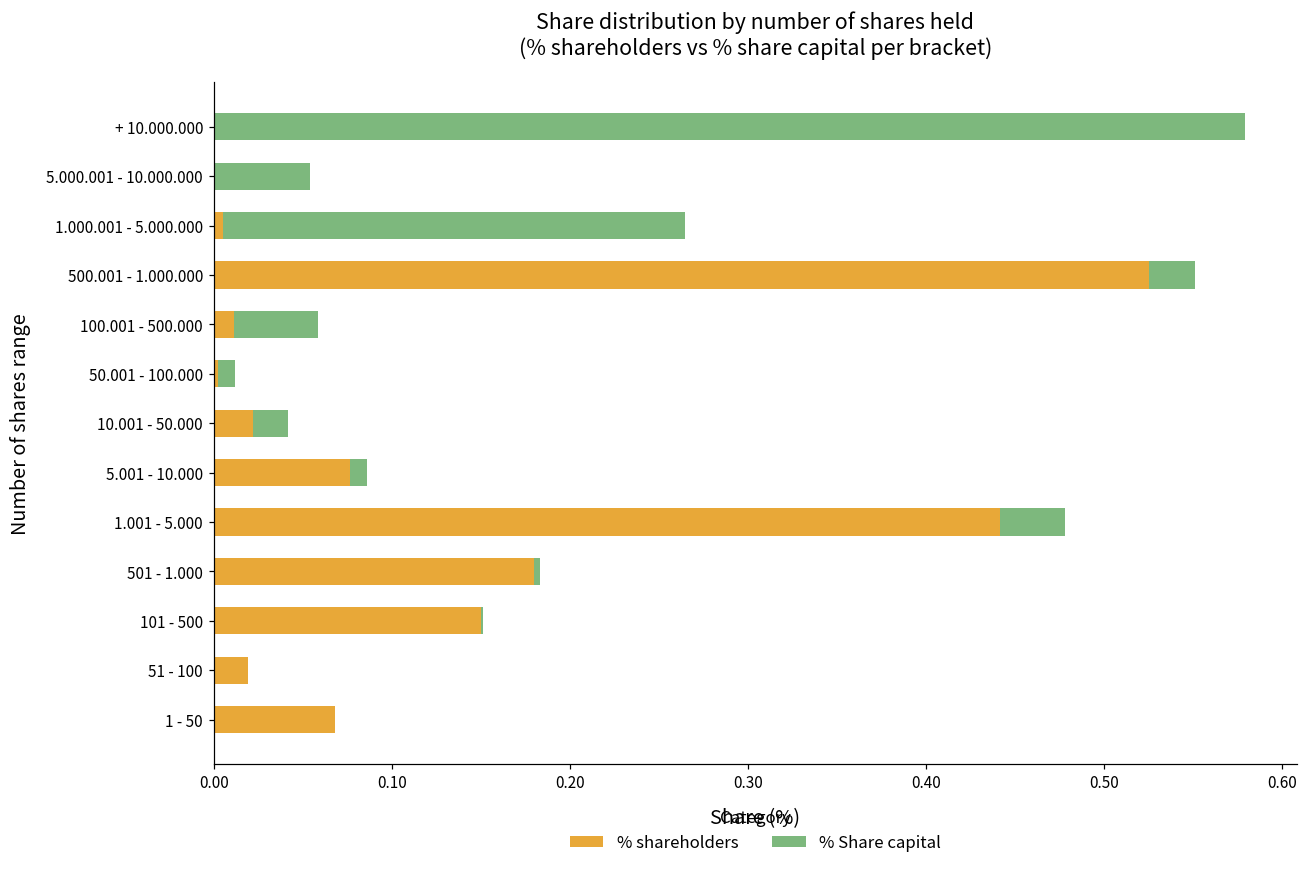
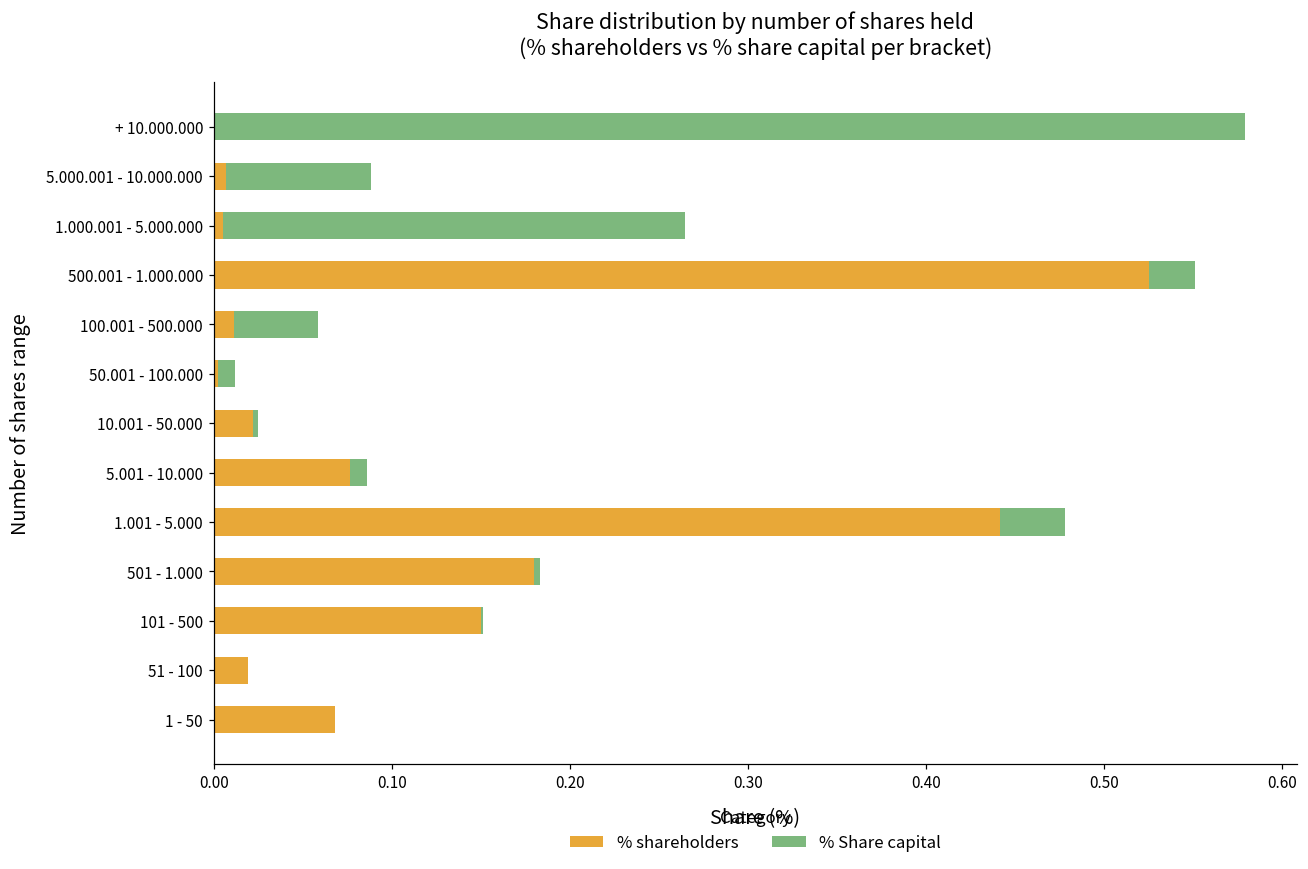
% shareholders, 5.000.001 - 10.000.000: 0.001 -> 0.007
% Share capital, 5.000.001 - 10.000.000: 0.053 -> 0.082
% Share capital, 10.001 - 50.000: 0.020 -> 0.003
